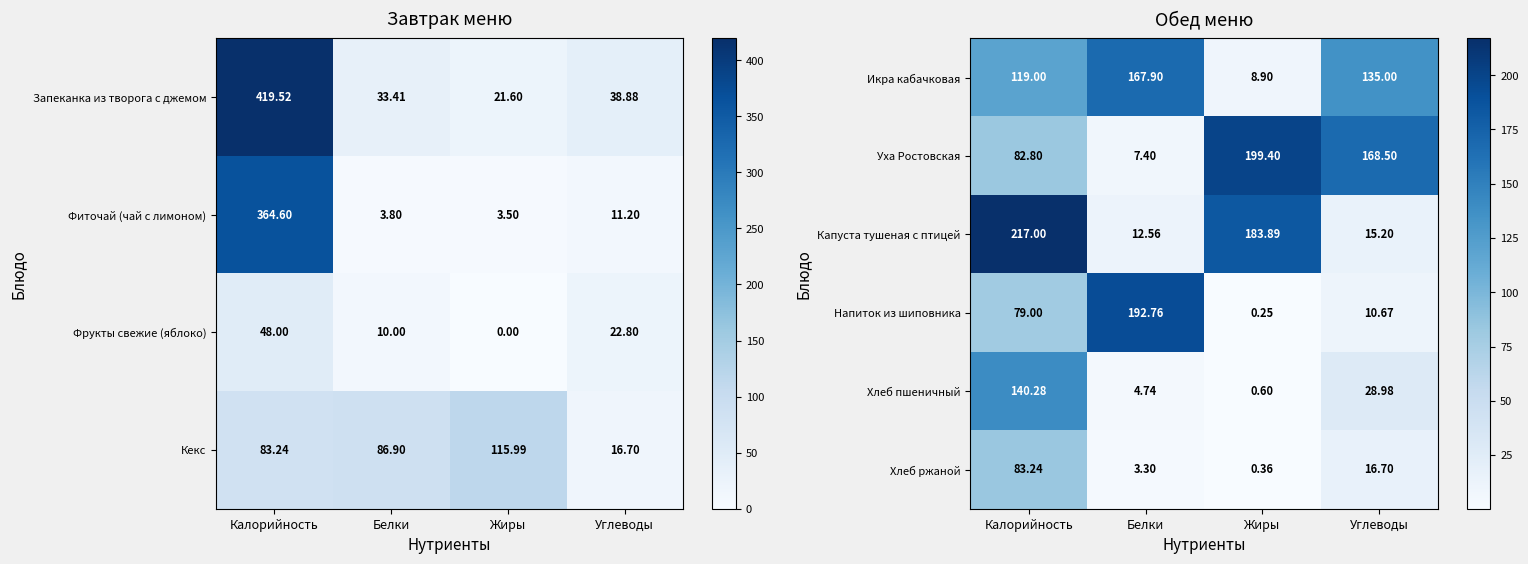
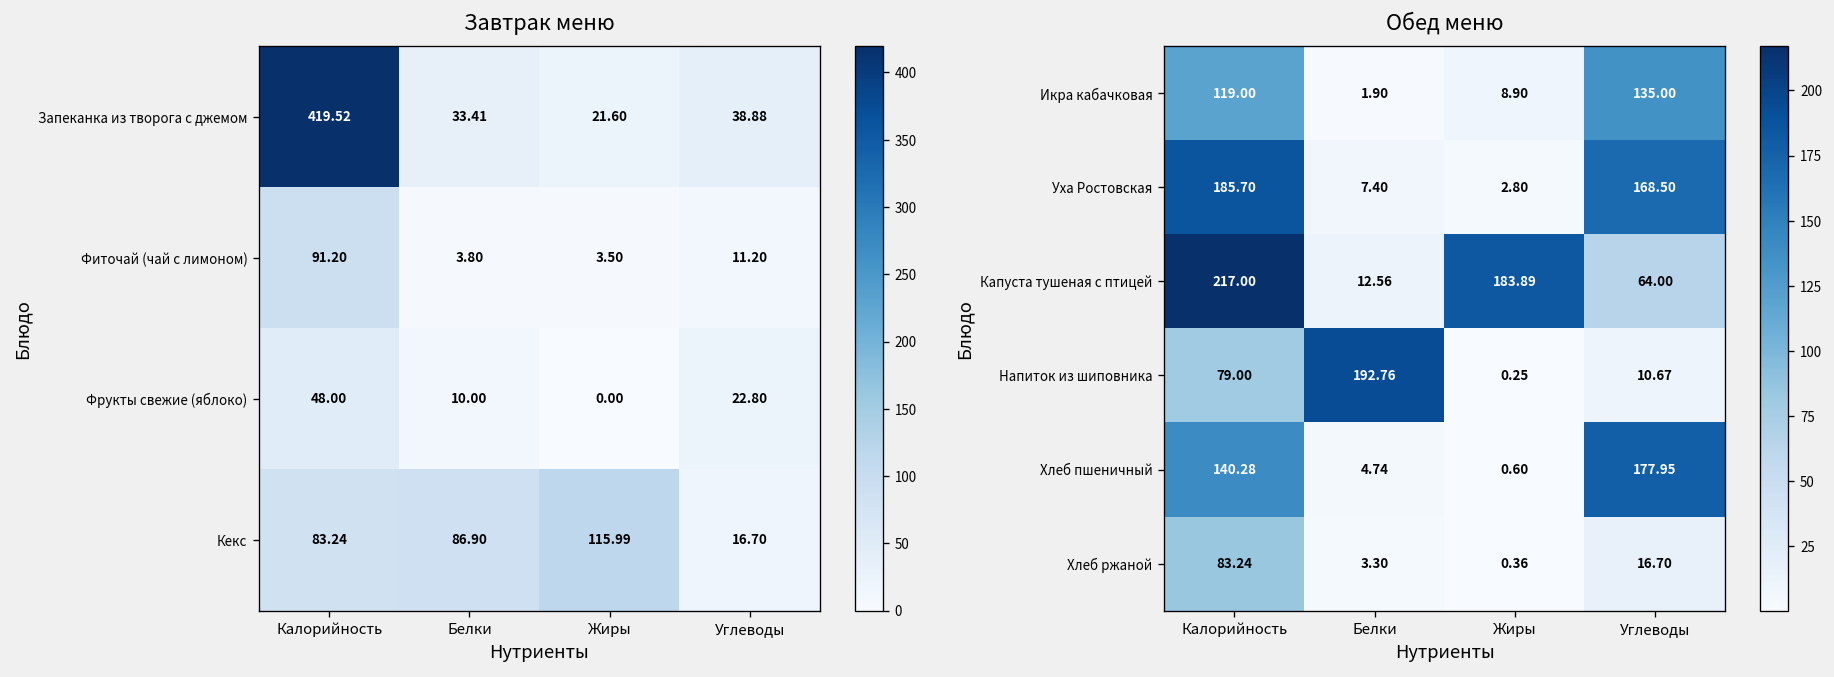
Завтрак меню, Фиточай (чай с лимоном), Калорийность: 364.60 -> 91.20
Обед меню, Икра кабачковая, Белки: 167.90 -> 1.90
Обед меню, Уха Ростовская, Калорийность: 82.80 -> 185.70
Обед меню, Уха Ростовская, Жиры: 199.40 -> 2.80
Обед меню, Капуста тушеная с птицей, Углеводы: 15.20 -> 64.00
Обед меню, Хлеб пшеничный, Углеводы: 28.98 -> 177.95
